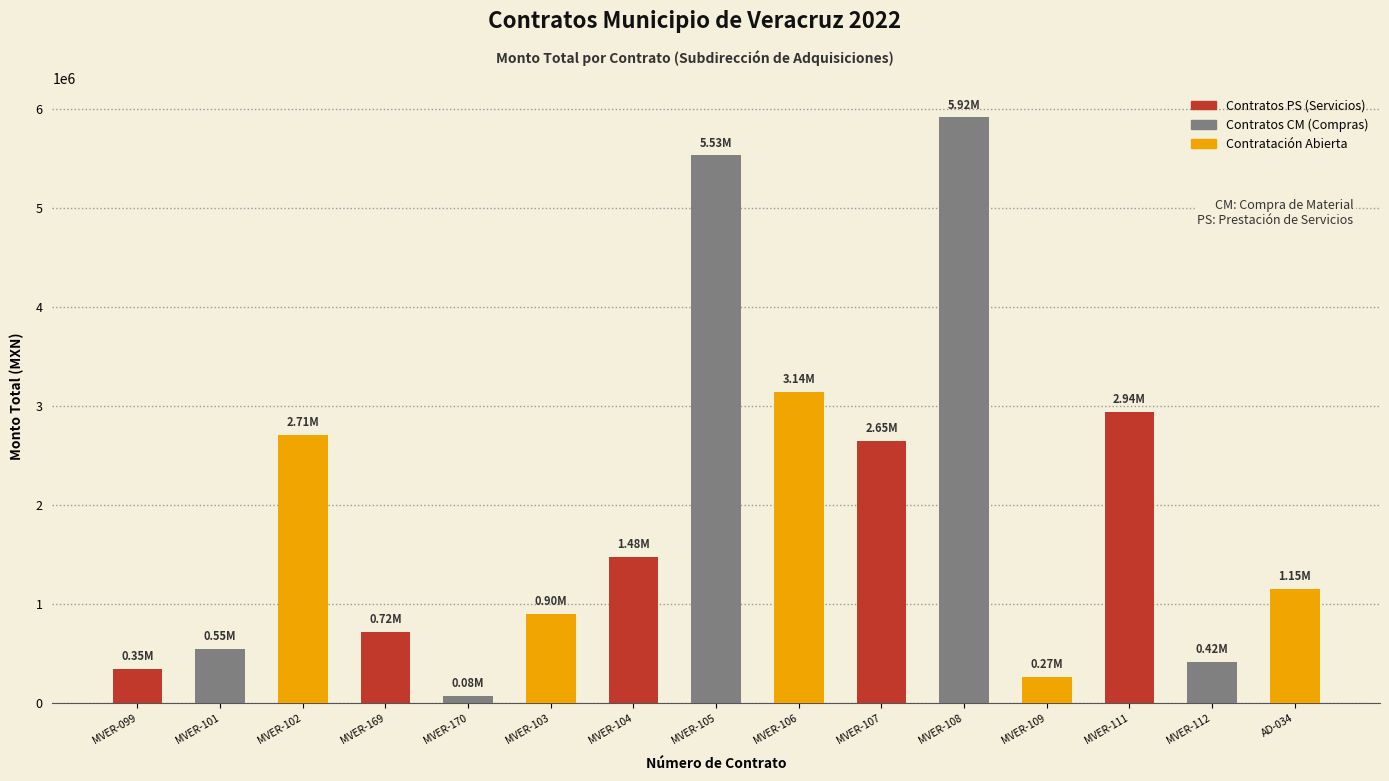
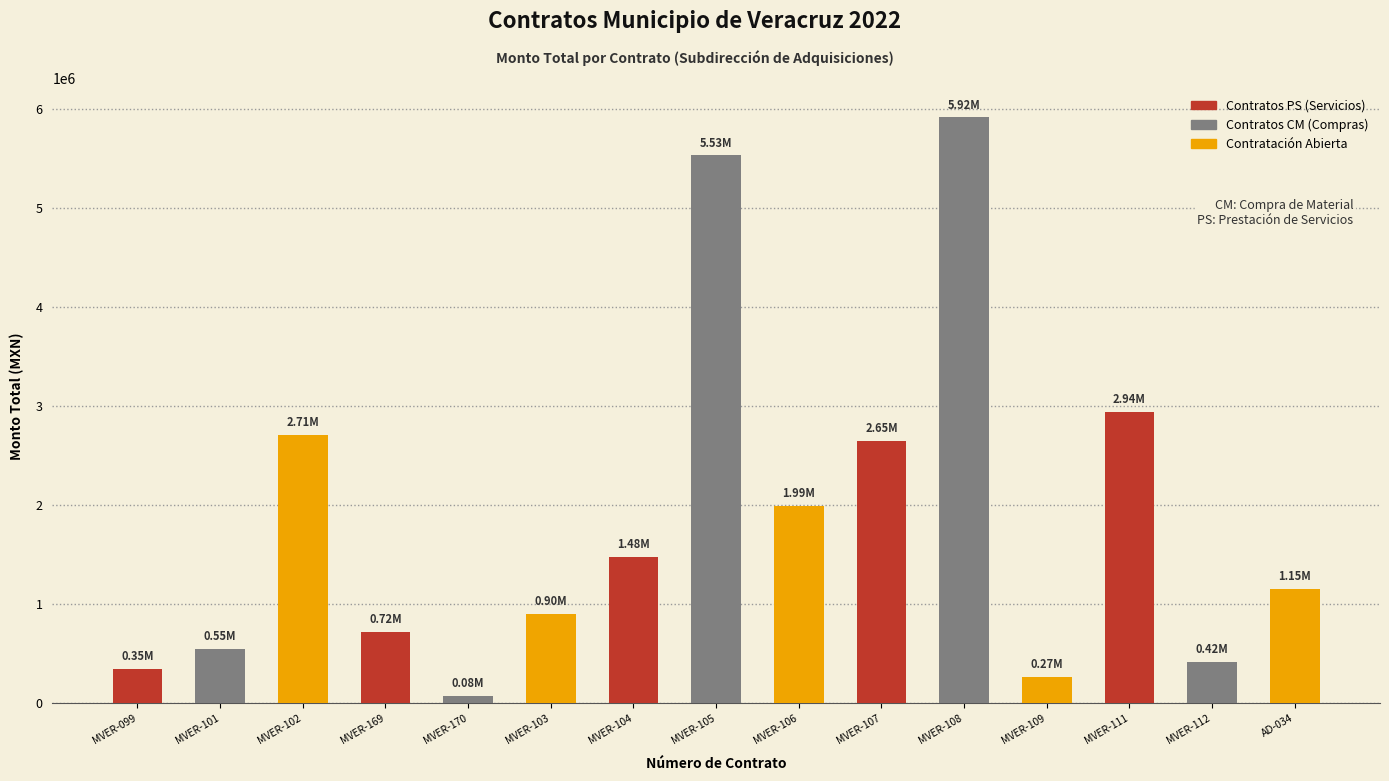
MVER-106: 3.14M -> 1.99M
